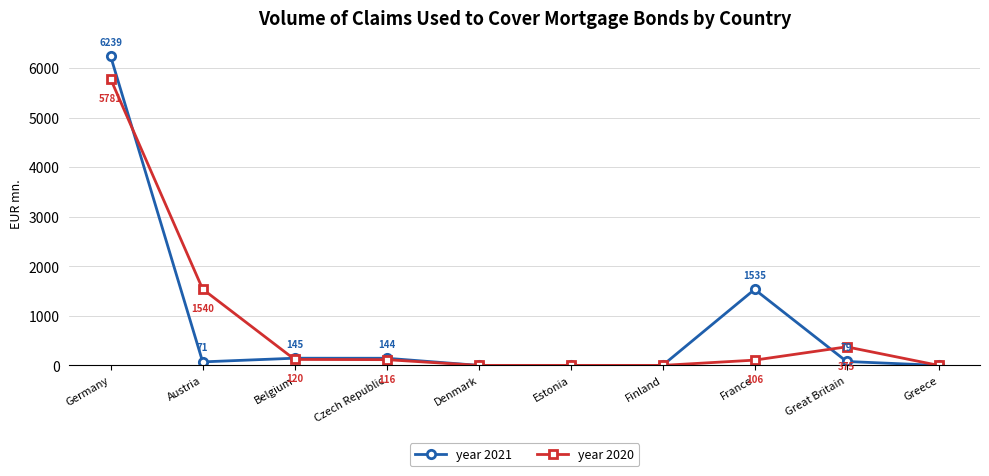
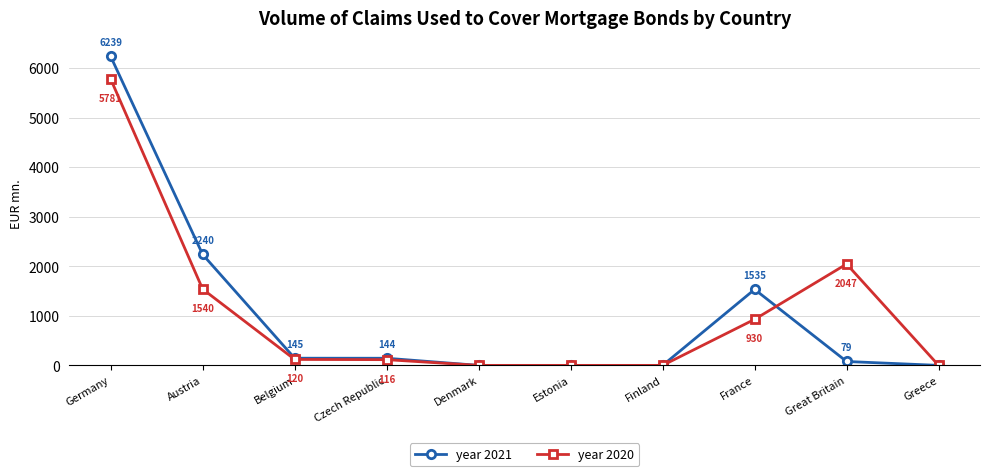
year 2021, Austria: 71 -> 2240
year 2020, France: 106 -> 930
year 2020, Great Britain: 375 -> 2047
